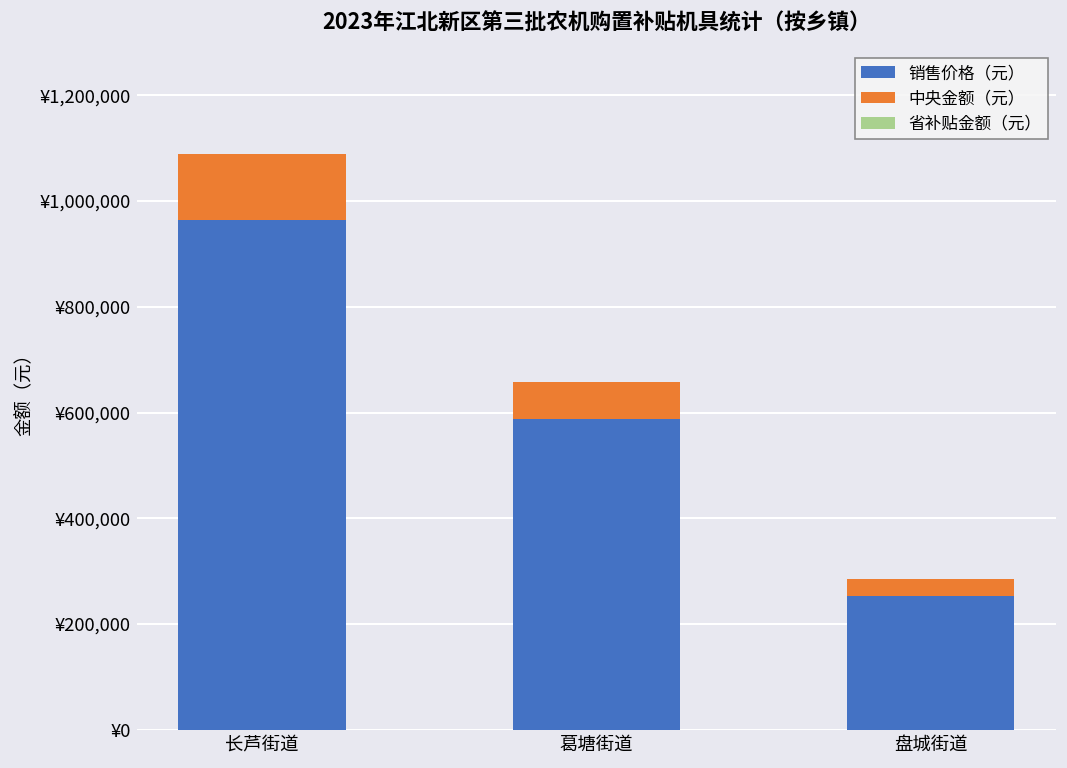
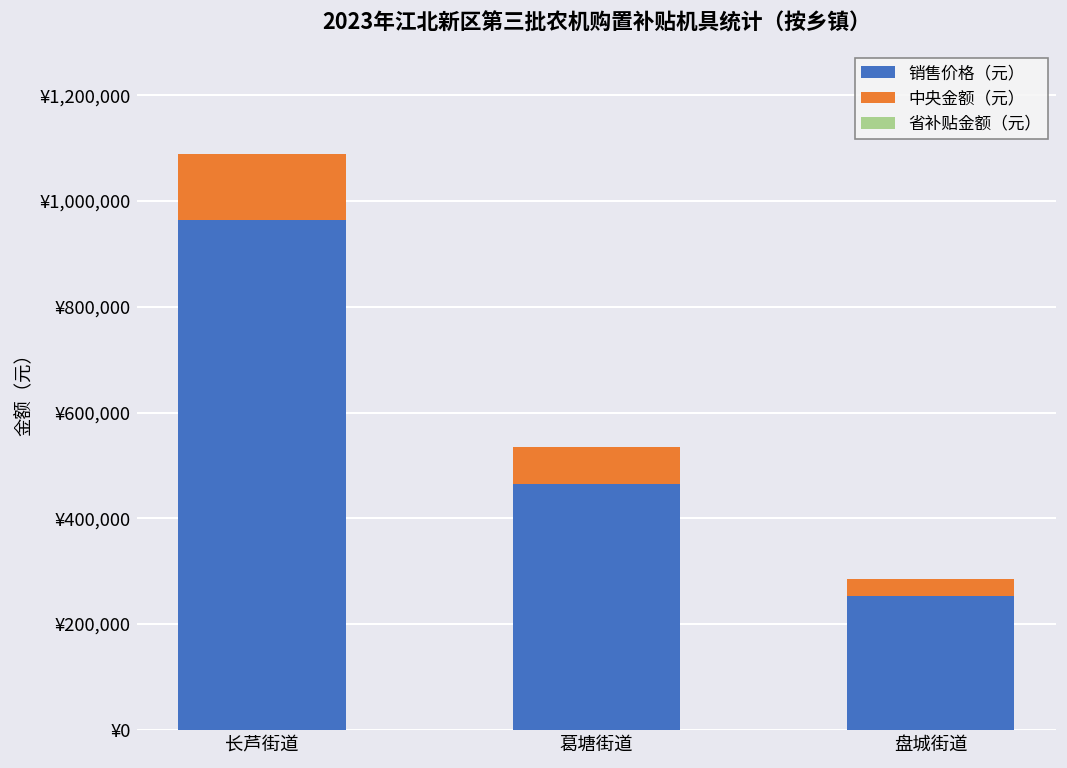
销售价格（元）, 葛塘街道: ¥590,000 -> ¥460,000
